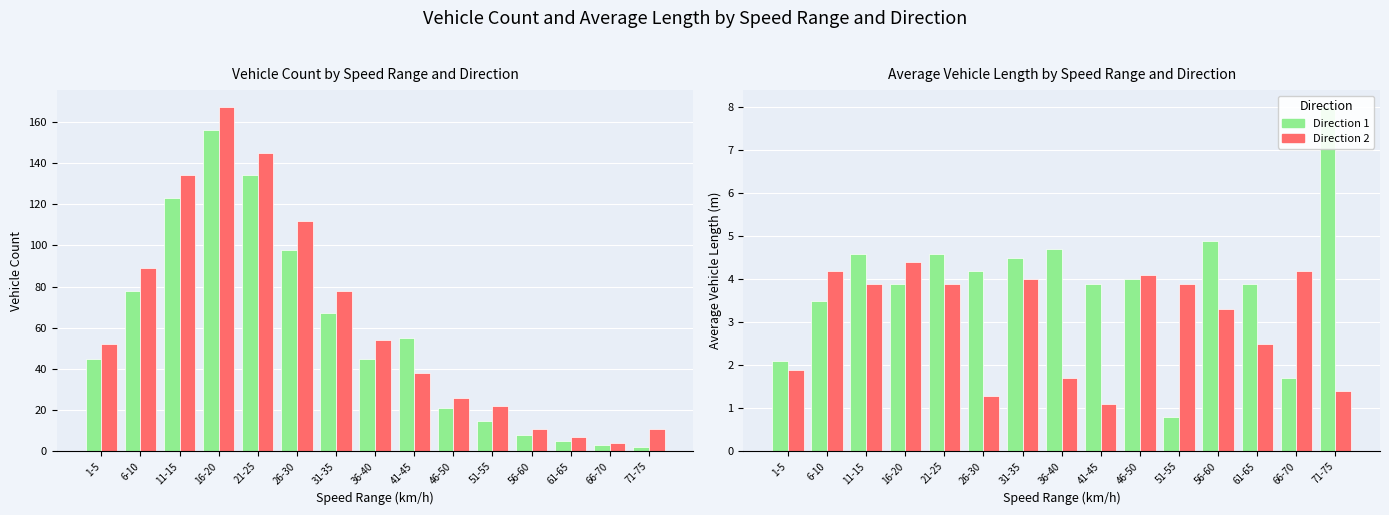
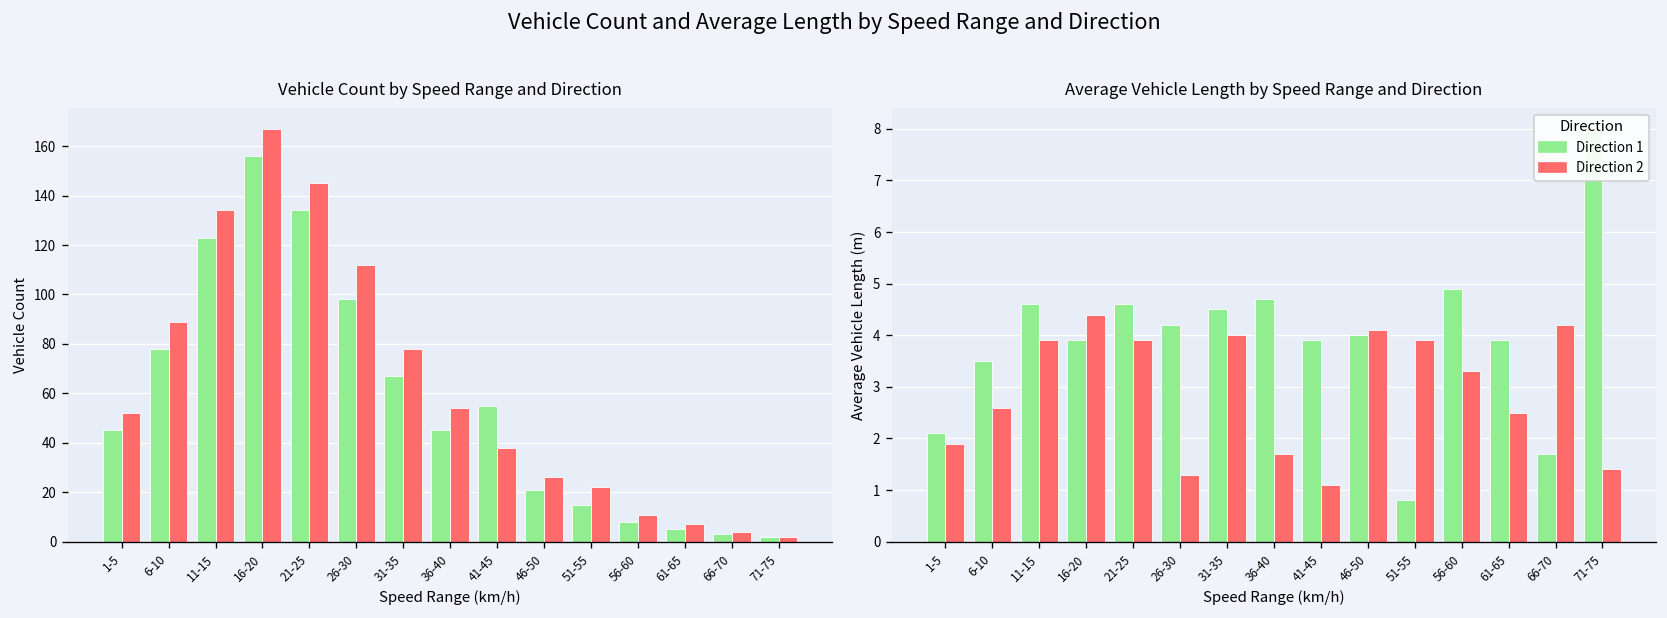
Vehicle Count by Speed Range and Direction, Direction 2, 71-75: 11 -> 2
Average Vehicle Length by Speed Range and Direction, Direction 2, 6-10: 4.2 -> 2.6
